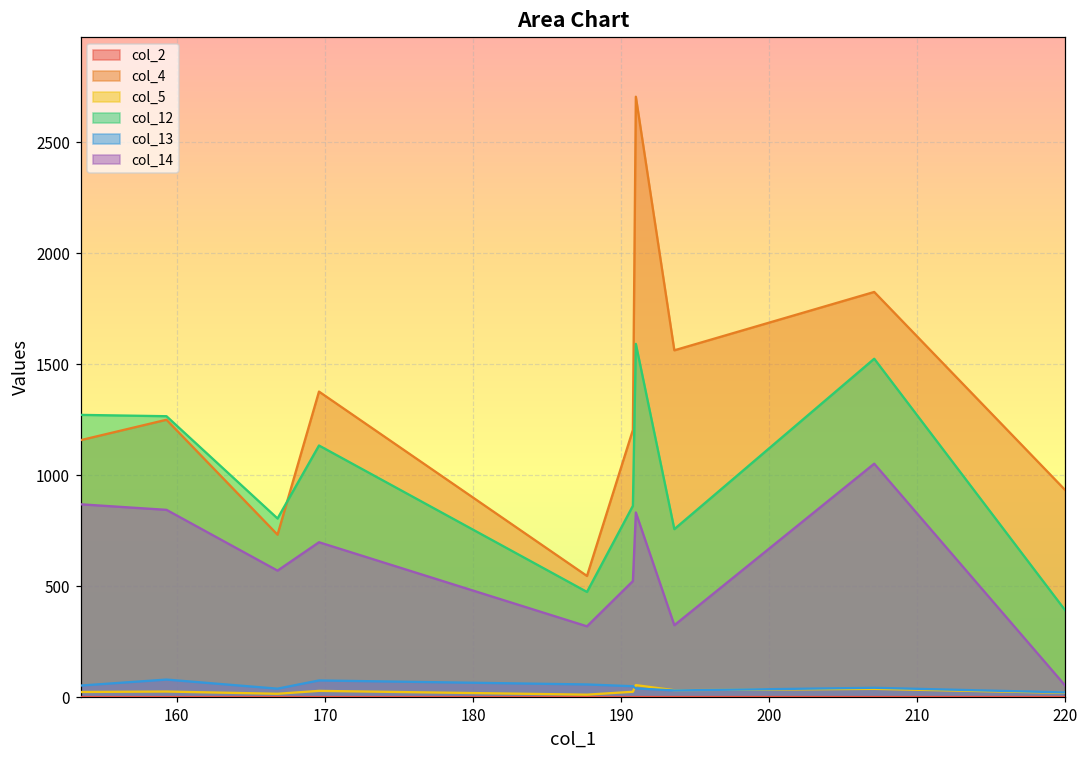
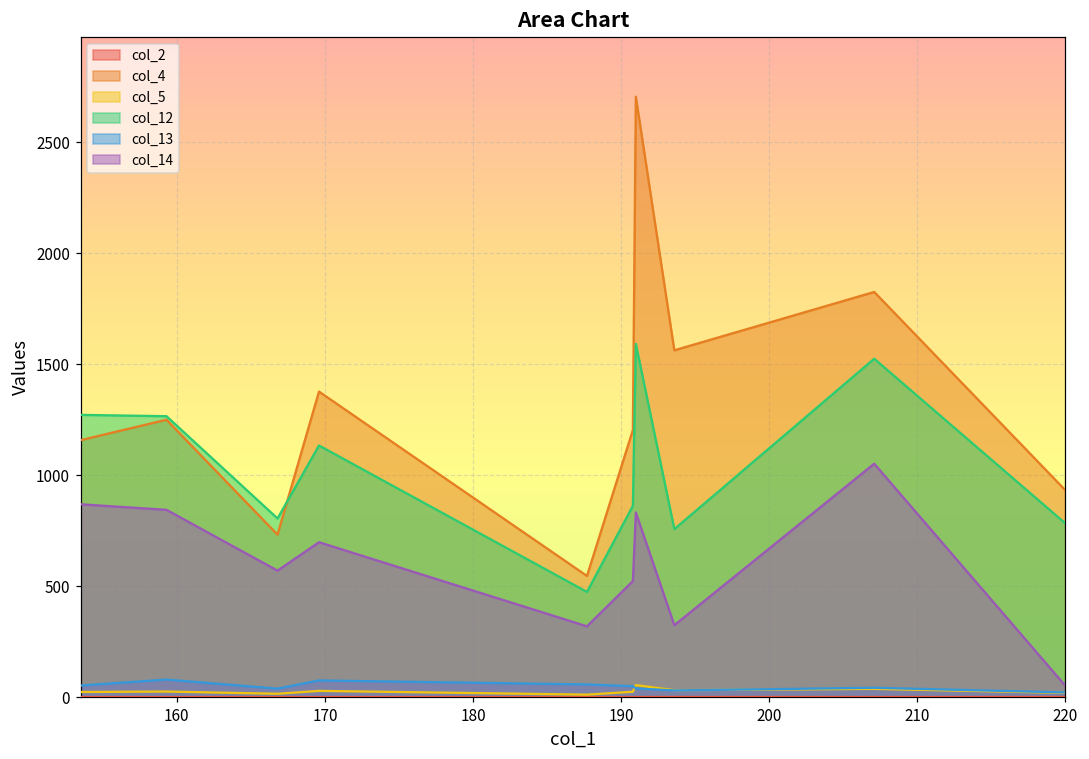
col_12, 220: 390 -> 780
